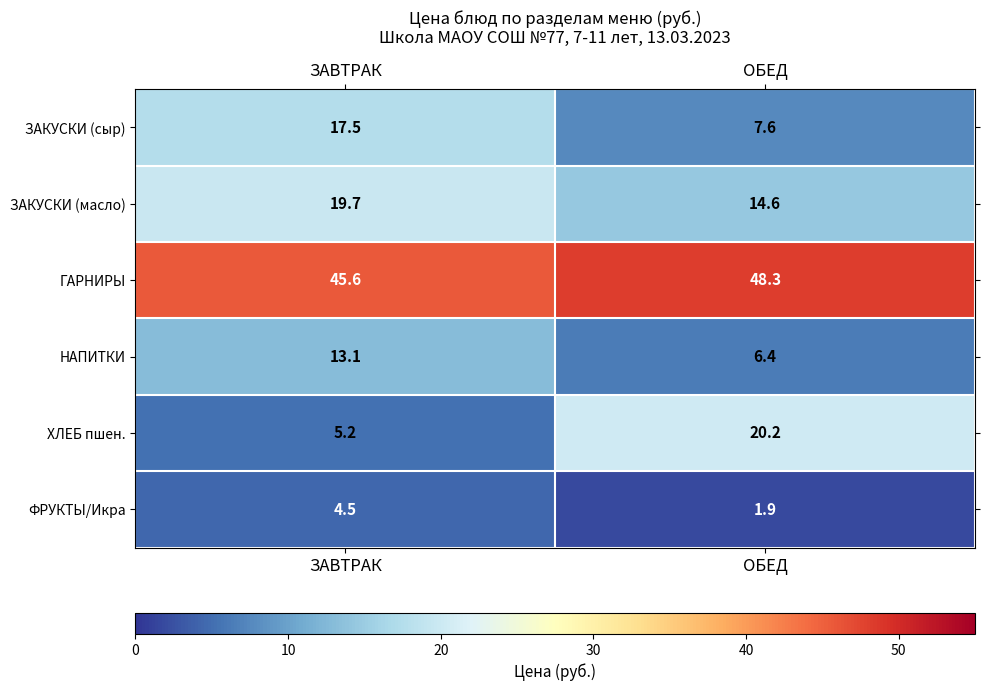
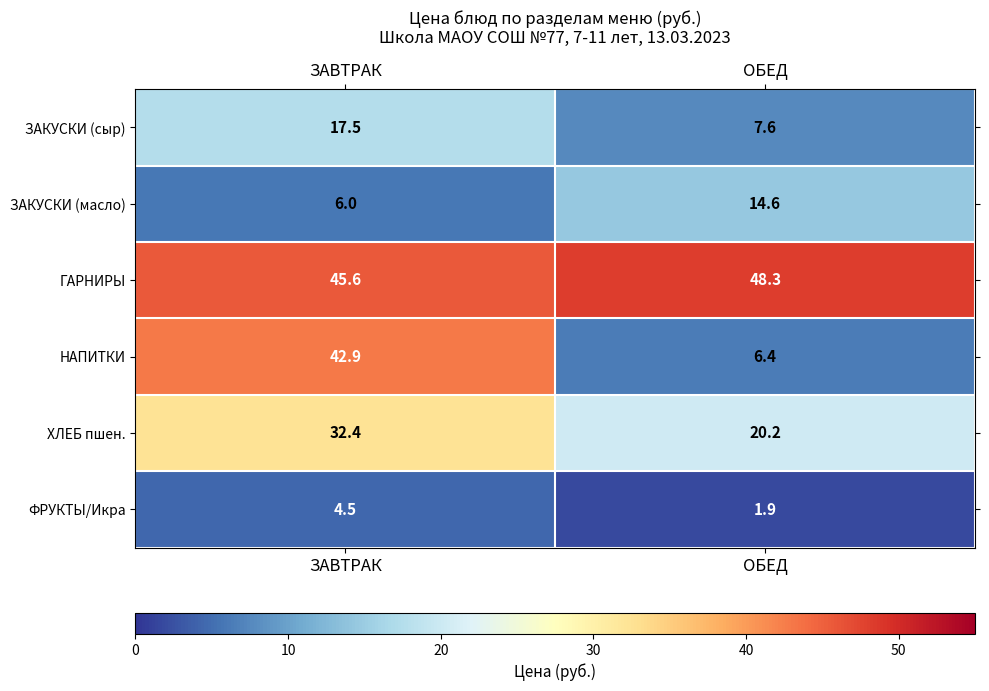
ЗАКУСКИ (масло), ЗАВТРАК: 19.7 -> 6.0
НАПИТКИ, ЗАВТРАК: 13.1 -> 42.9
ХЛЕБ пшен., ЗАВТРАК: 5.2 -> 32.4
